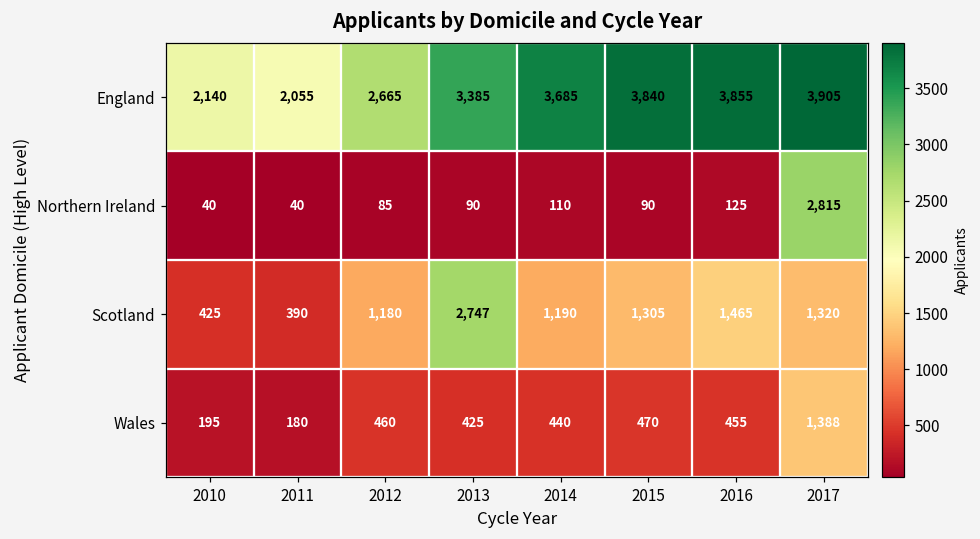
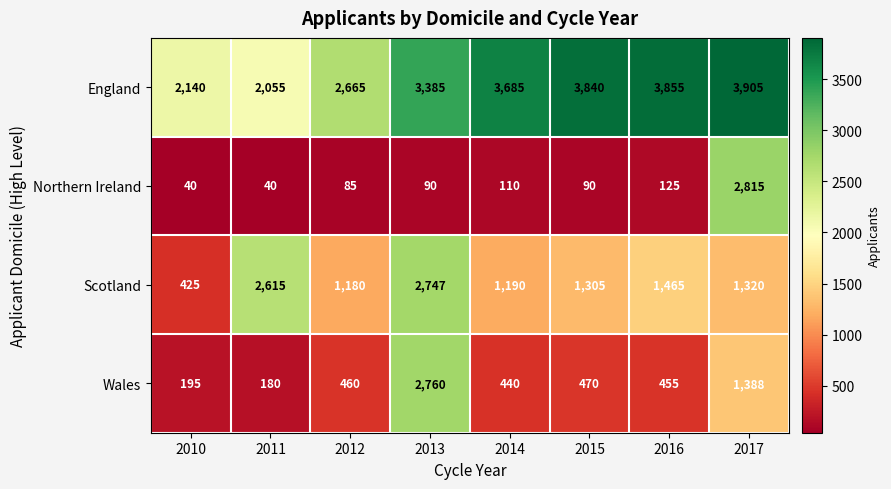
Scotland, 2011: 390 -> 2,615
Wales, 2013: 425 -> 2,760
